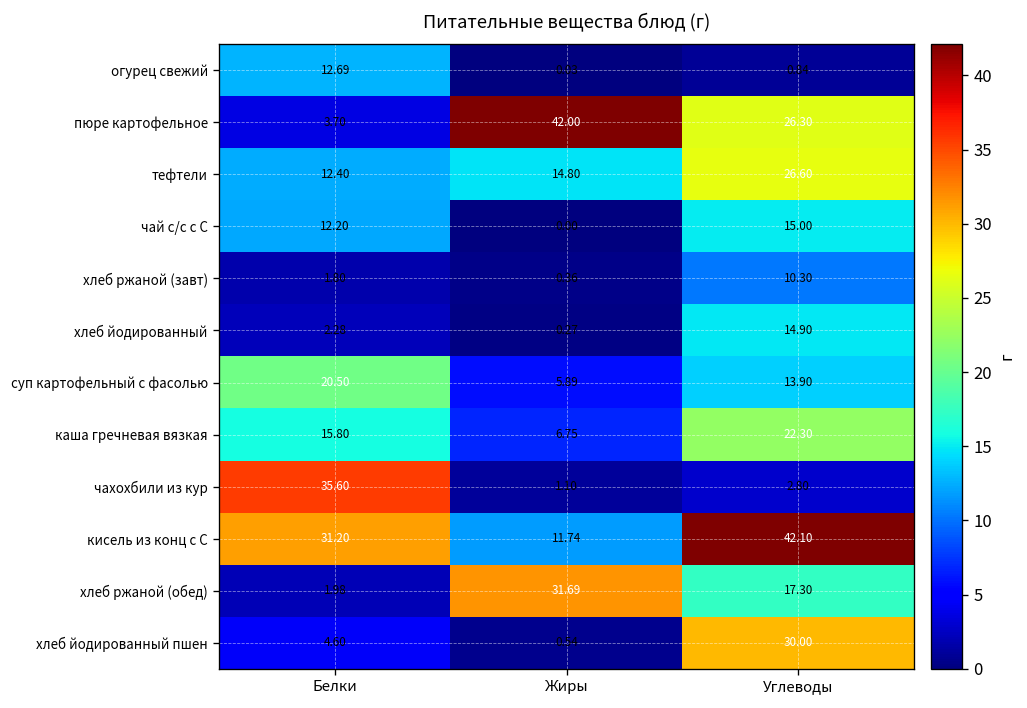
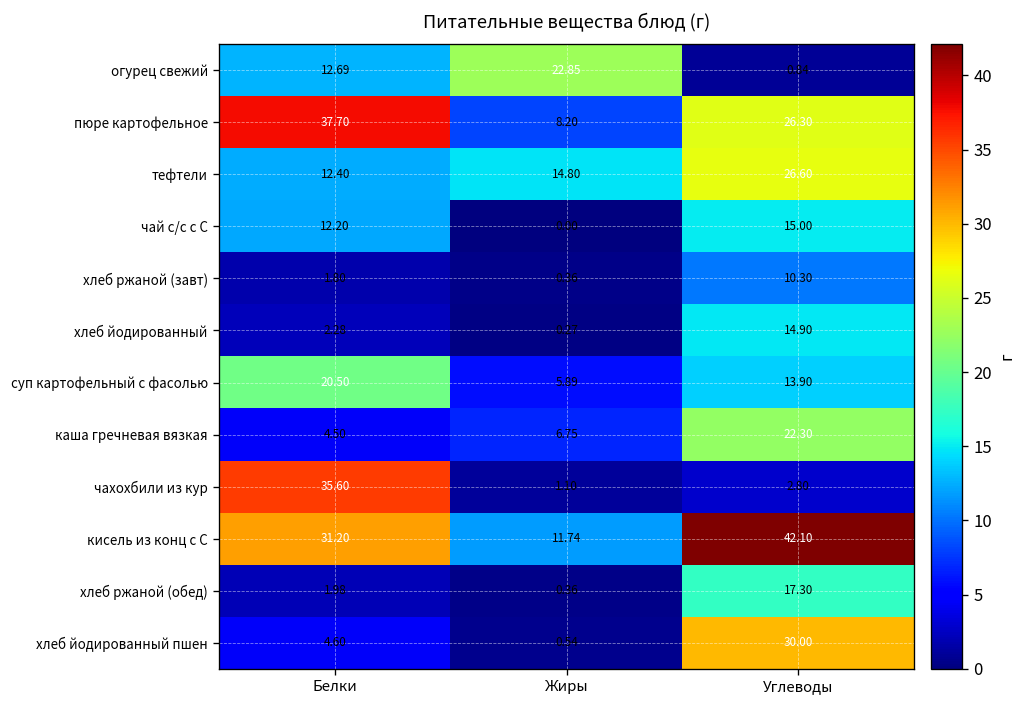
огурец свежий, Жиры: 0.03 -> 22.85
пюре картофельное, Белки: 3.70 -> 37.70
пюре картофельное, Жиры: 42.00 -> 8.20
каша гречневая вязкая, Белки: 15.80 -> 4.50
хлеб ржаной (обед), Жиры: 31.69 -> 0.36
